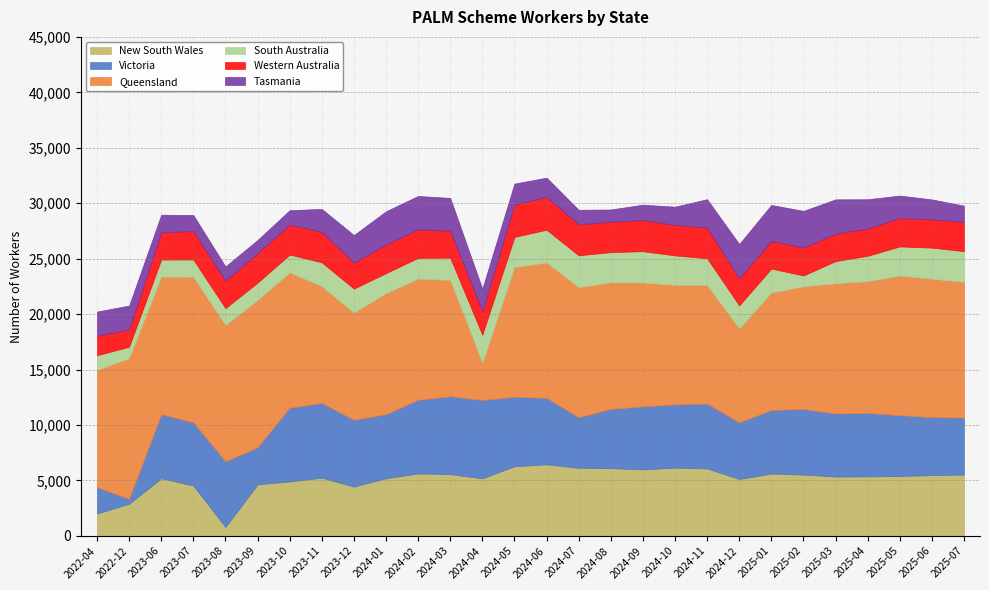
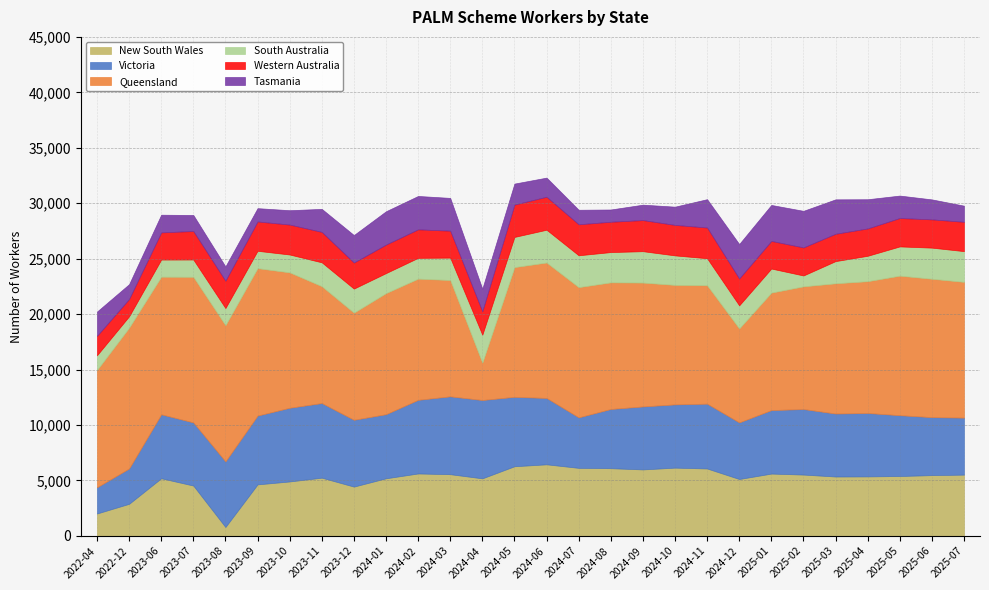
Victoria, 2022-12: 400 -> 3,200
Tasmania, 2022-12: 2,200 -> 1,300
Victoria, 2023-09: 3,300 -> 6,200
